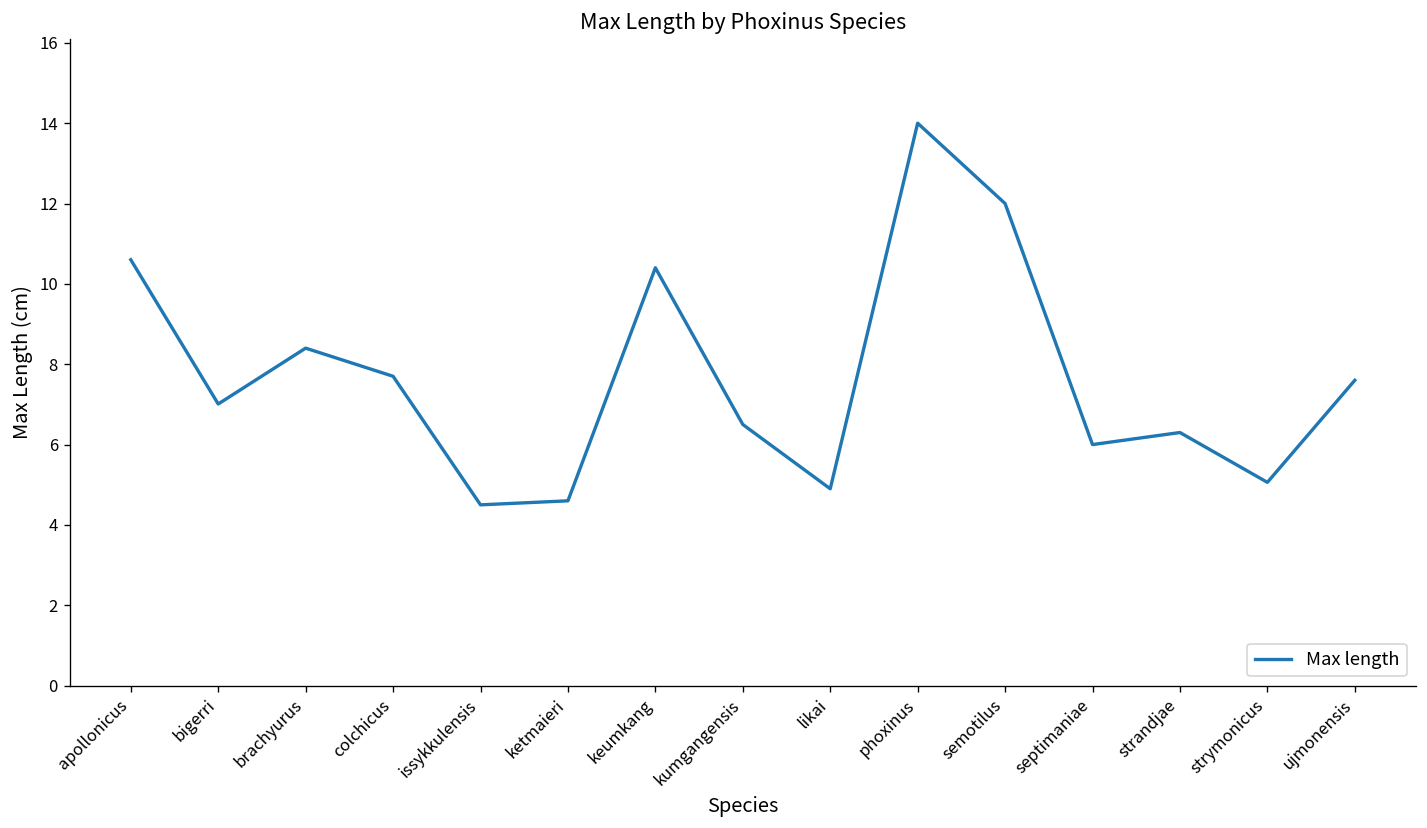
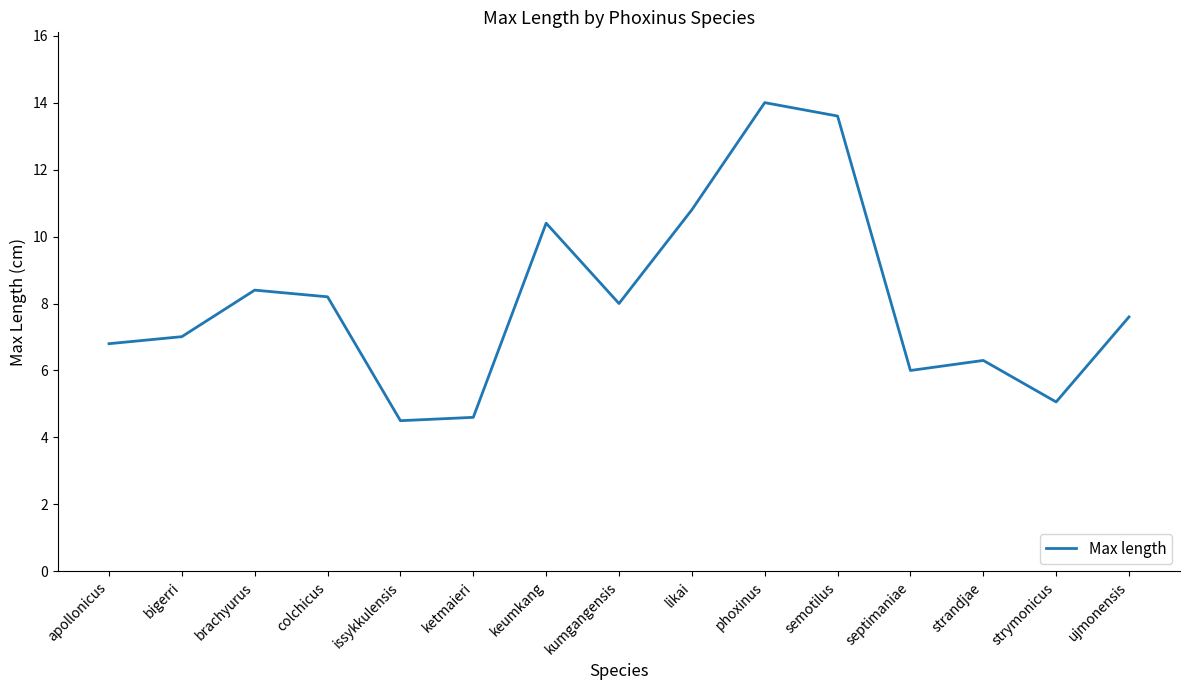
apollonicus: 10.6 -> 6.8
colchicus: 7.7 -> 8.2
kumgangensis: 6.5 -> 8.0
likai: 4.9 -> 10.8
semotilus: 12.0 -> 13.6
